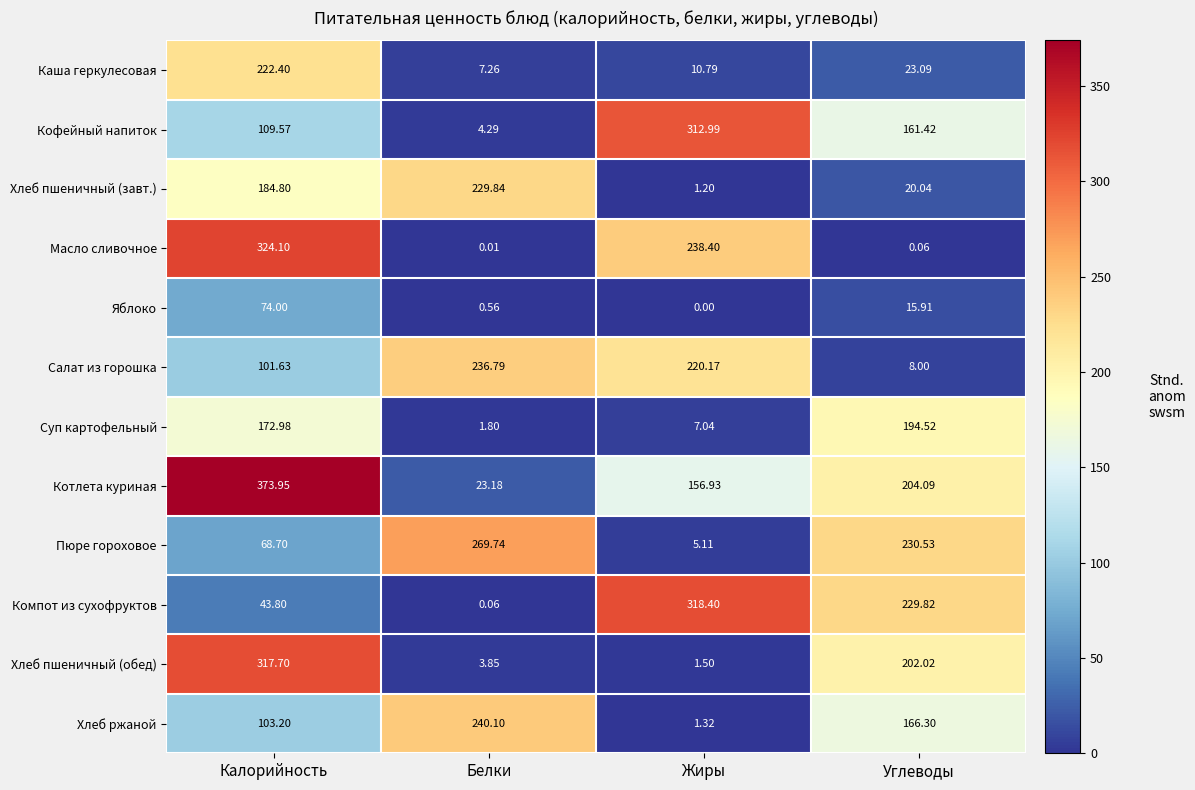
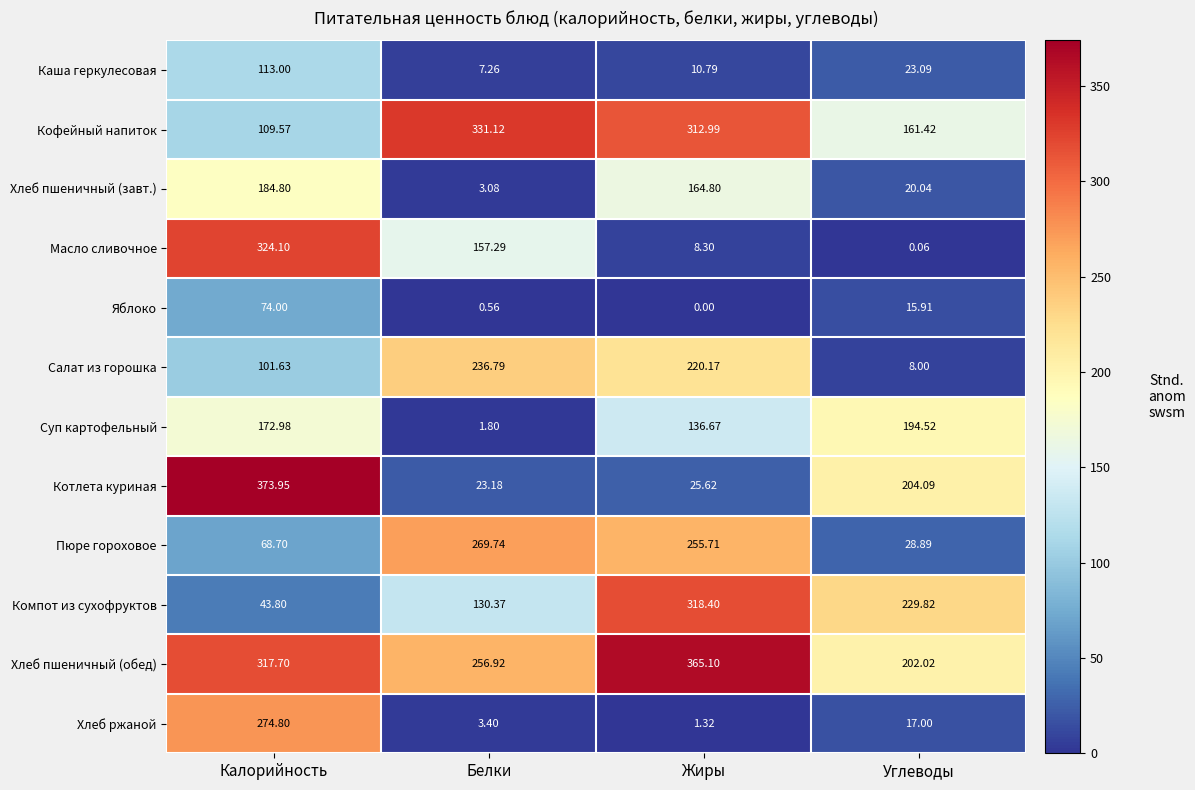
Каша геркулесовая, Калорийность: 222.40 -> 113.00
Кофейный напиток, Белки: 4.29 -> 331.12
Хлеб пшеничный (завт.), Белки: 229.84 -> 3.08
Хлеб пшеничный (завт.), Жиры: 1.20 -> 164.80
Масло сливочное, Белки: 0.01 -> 157.29
Масло сливочное, Жиры: 238.40 -> 8.30
Суп картофельный, Жиры: 7.04 -> 136.67
Котлета куриная, Жиры: 156.93 -> 25.62
Пюре гороховое, Жиры: 5.11 -> 255.71
Пюре гороховое, Углеводы: 230.53 -> 28.89
Компот из сухофруктов, Белки: 0.06 -> 130.37
Хлеб пшеничный (обед), Белки: 3.85 -> 256.92
Хлеб пшеничный (обед), Жиры: 1.50 -> 365.10
Хлеб ржаной, Калорийность: 103.20 -> 274.80
Хлеб ржаной, Белки: 240.10 -> 3.40
Хлеб ржаной, Углеводы: 166.30 -> 17.00
